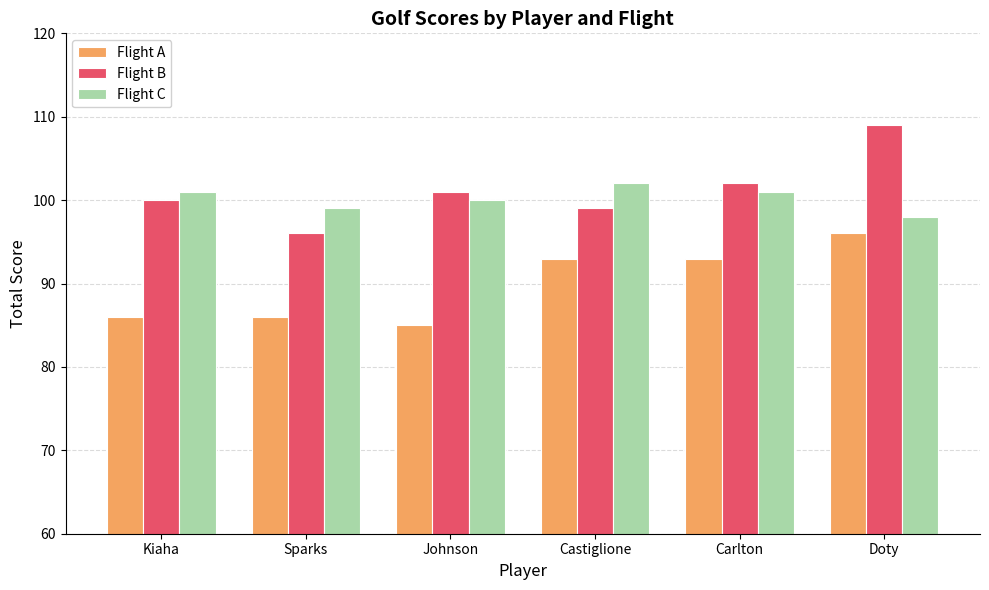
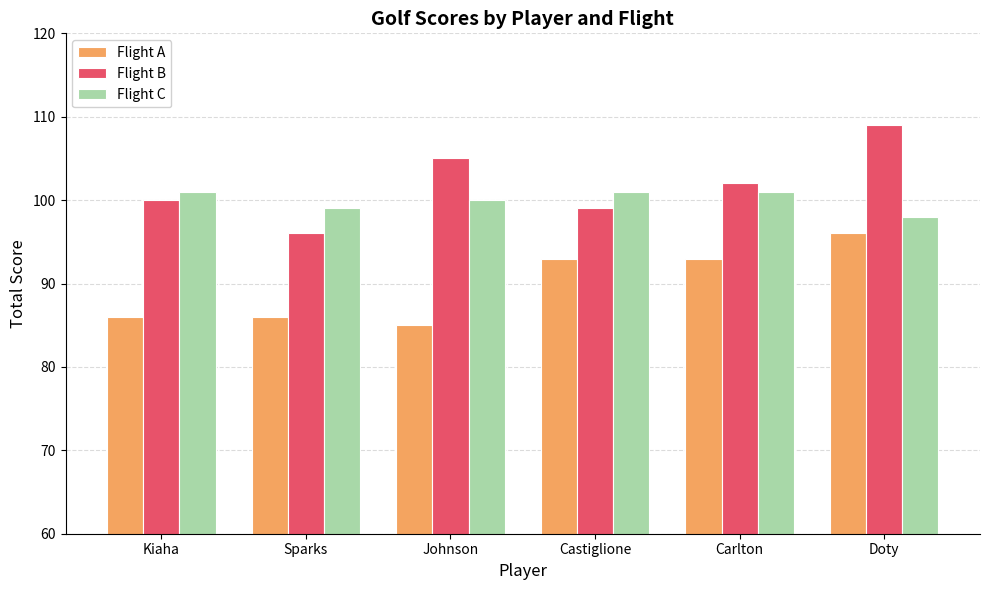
Flight B, Johnson: 101 -> 105
Flight C, Castiglione: 102 -> 101
